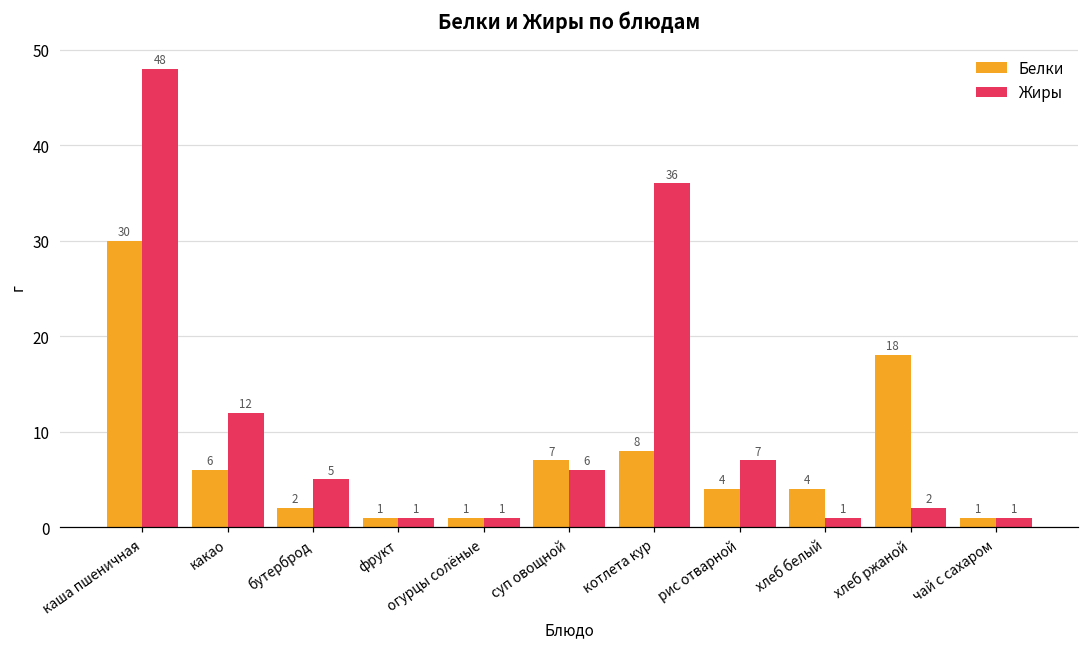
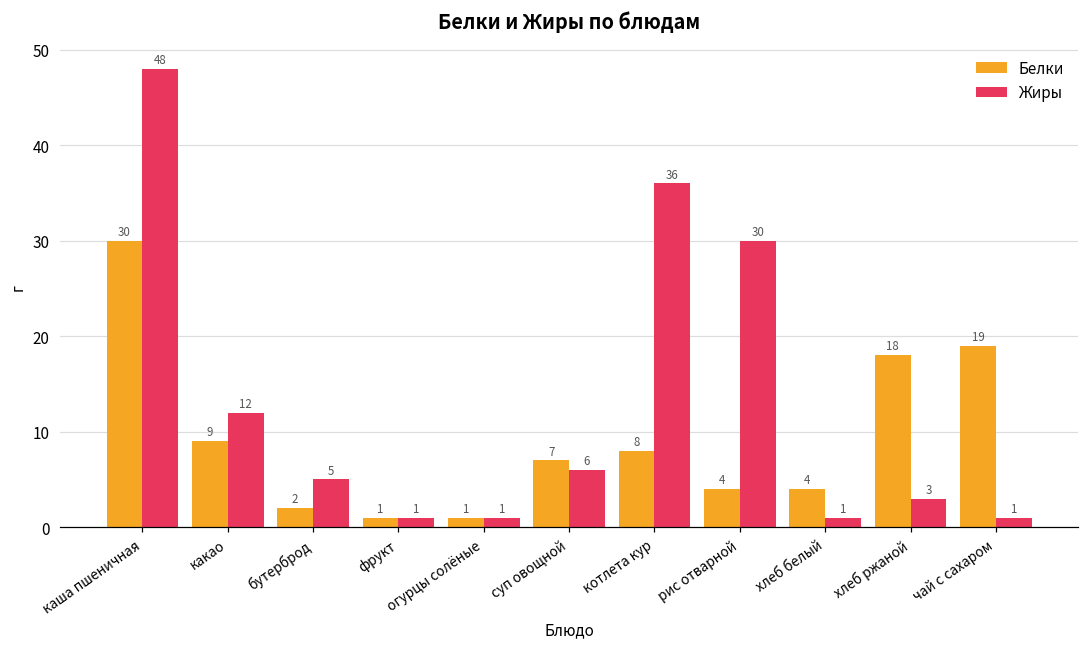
Белки, какао: 6 -> 9
Жиры, рис отварной: 7 -> 30
Жиры, хлеб ржаной: 2 -> 3
Белки, чай с сахаром: 1 -> 19
